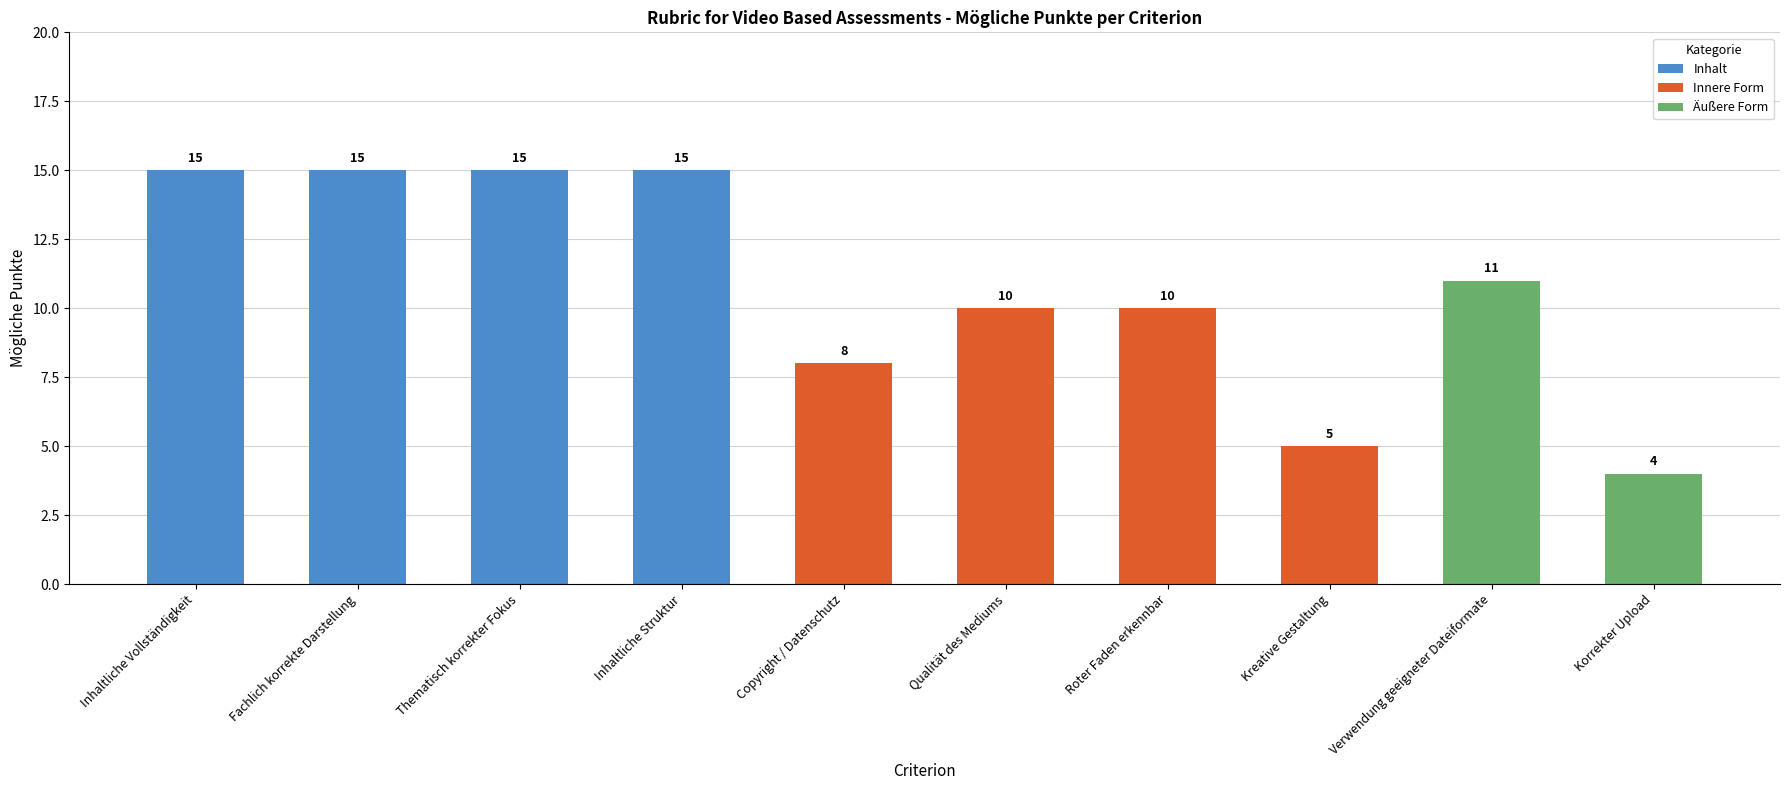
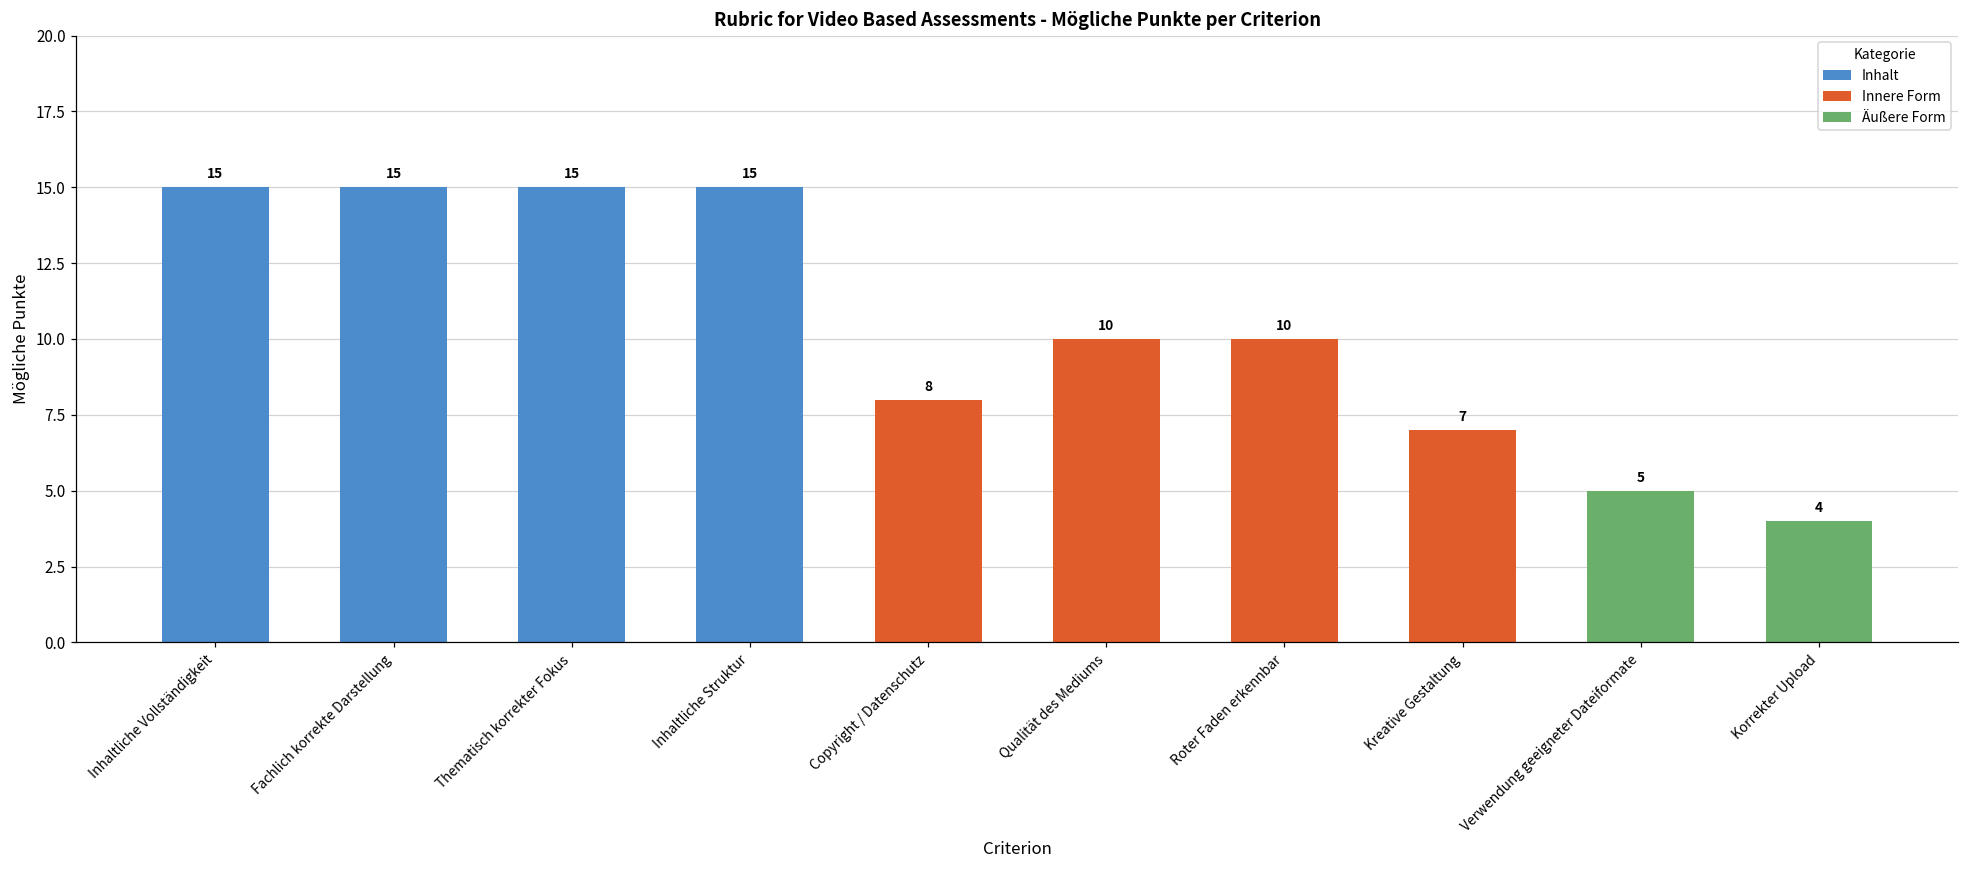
Kreative Gestaltung: 5 -> 7
Verwendung geeigneter Dateiformate: 11 -> 5
